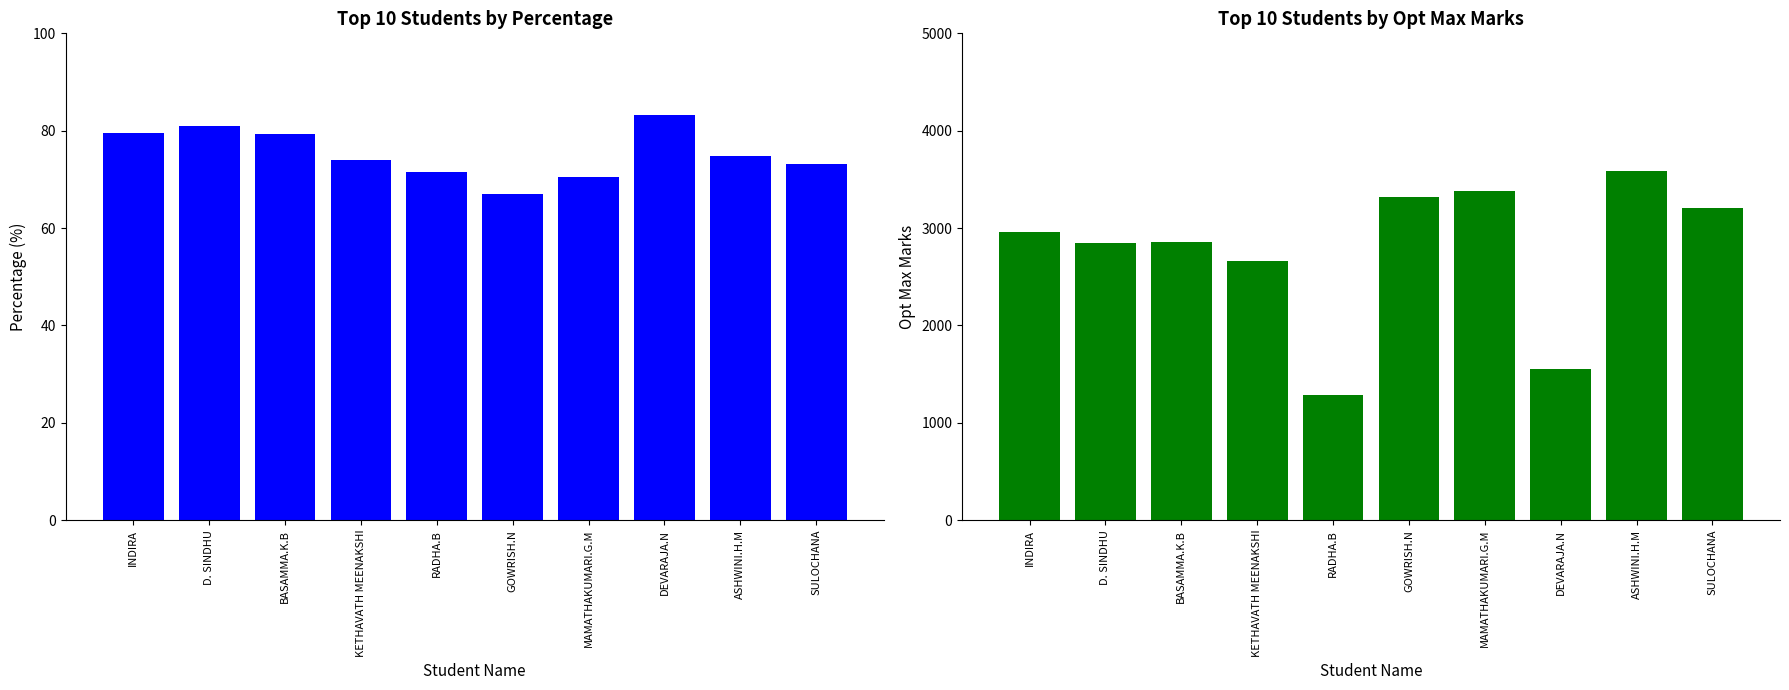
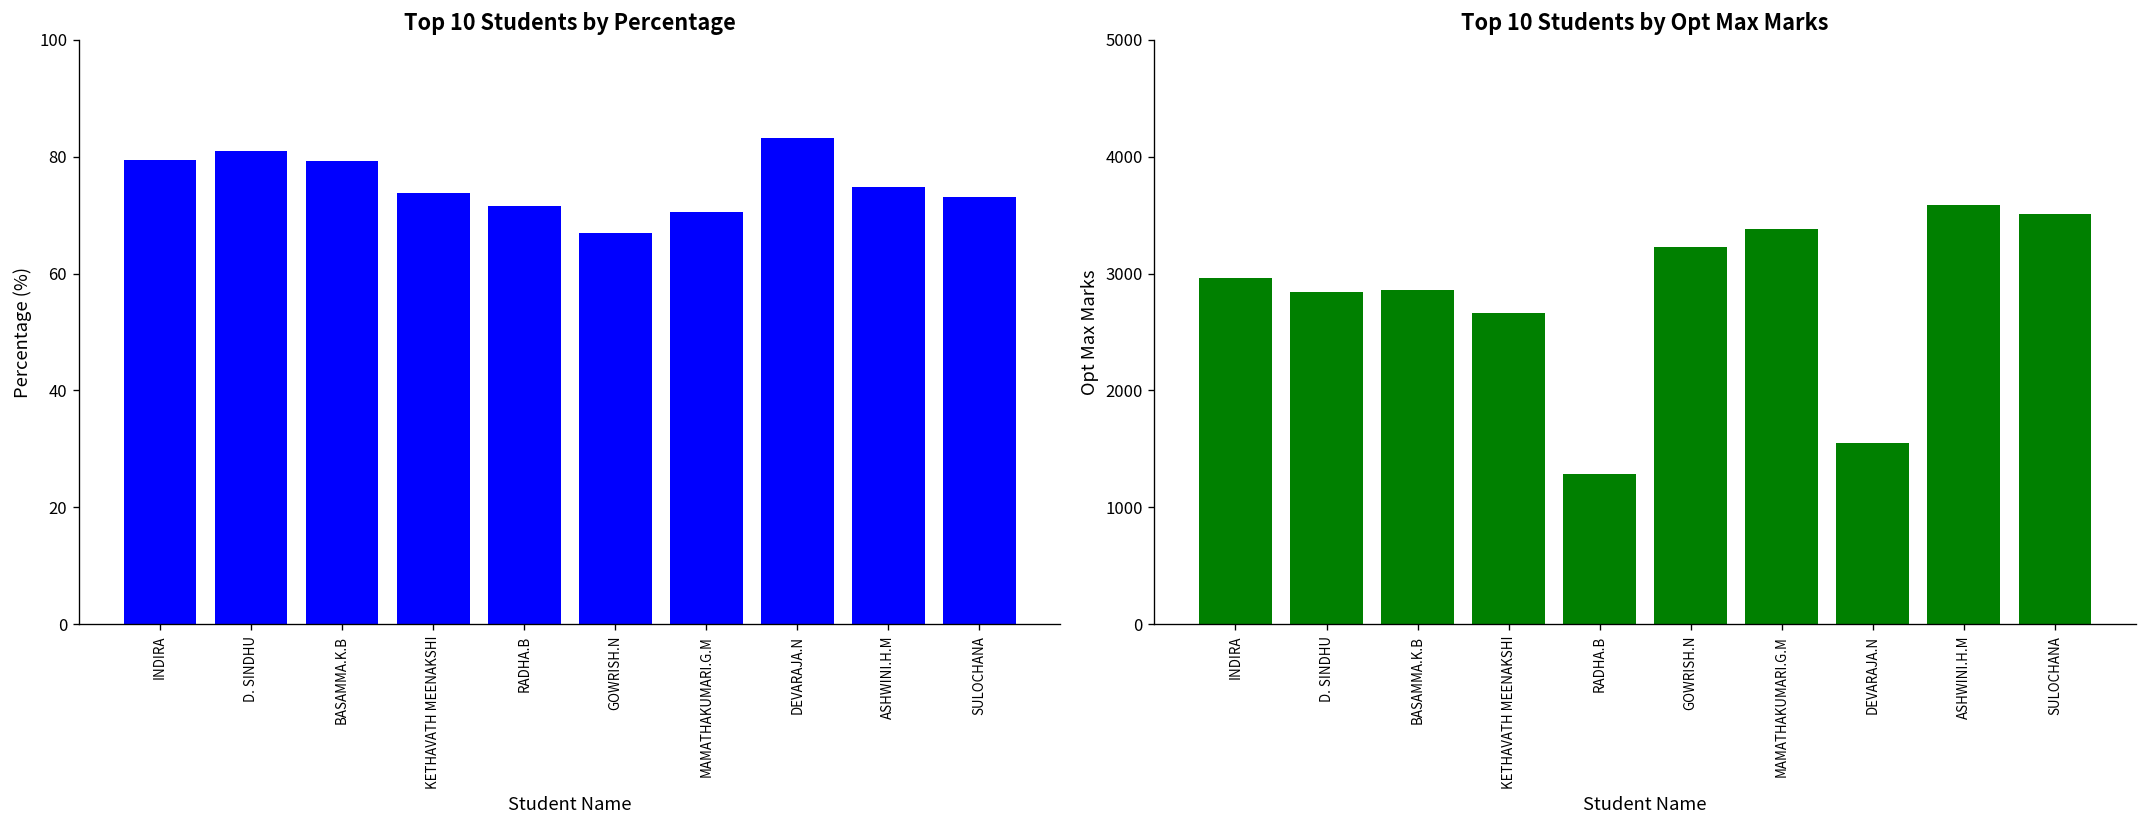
Top 10 Students by Opt Max Marks, GOWRISH.N: 3300 -> 3200
Top 10 Students by Opt Max Marks, SULOCHANA: 3200 -> 3500
